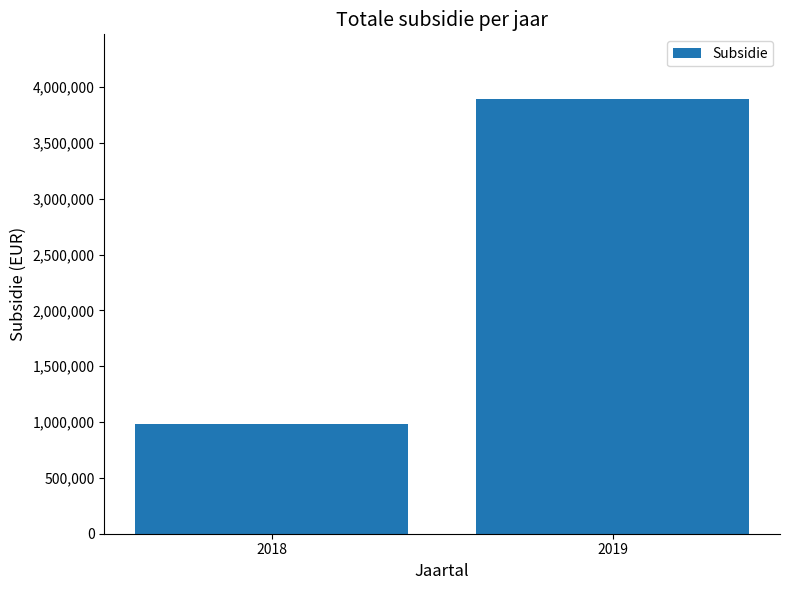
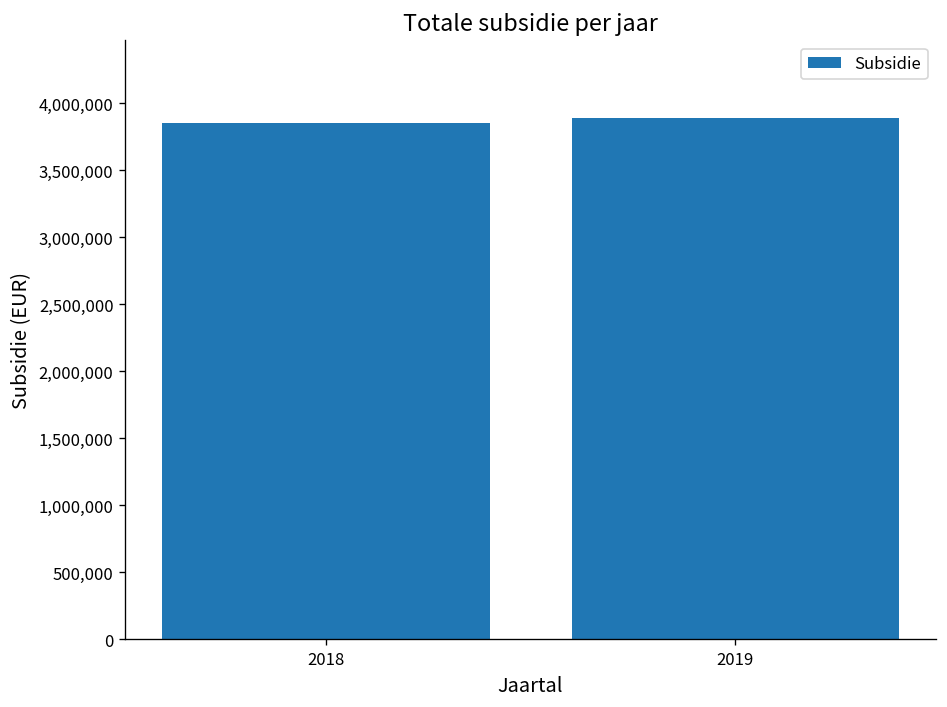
2018: 990,000 -> 3,850,000
